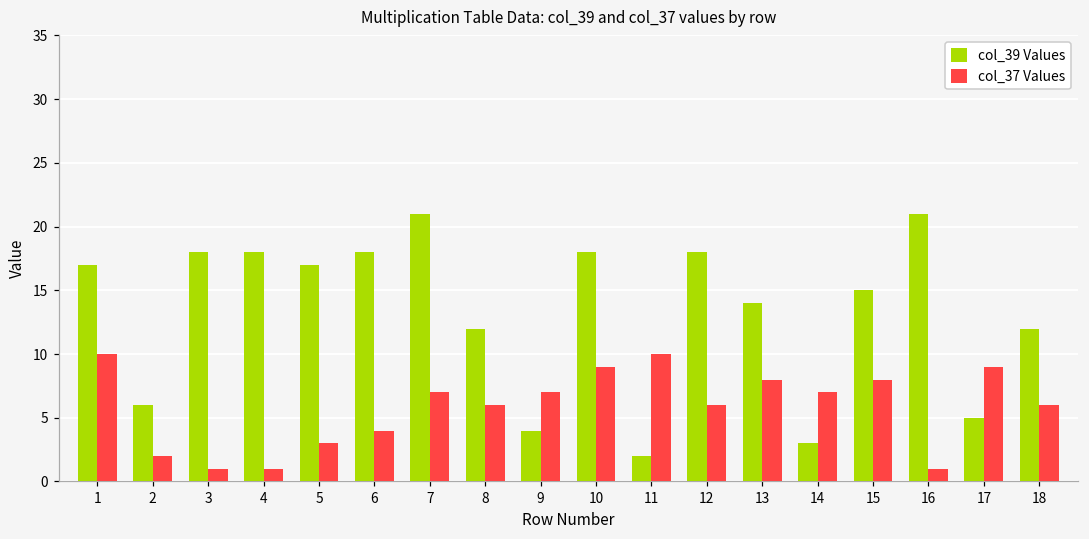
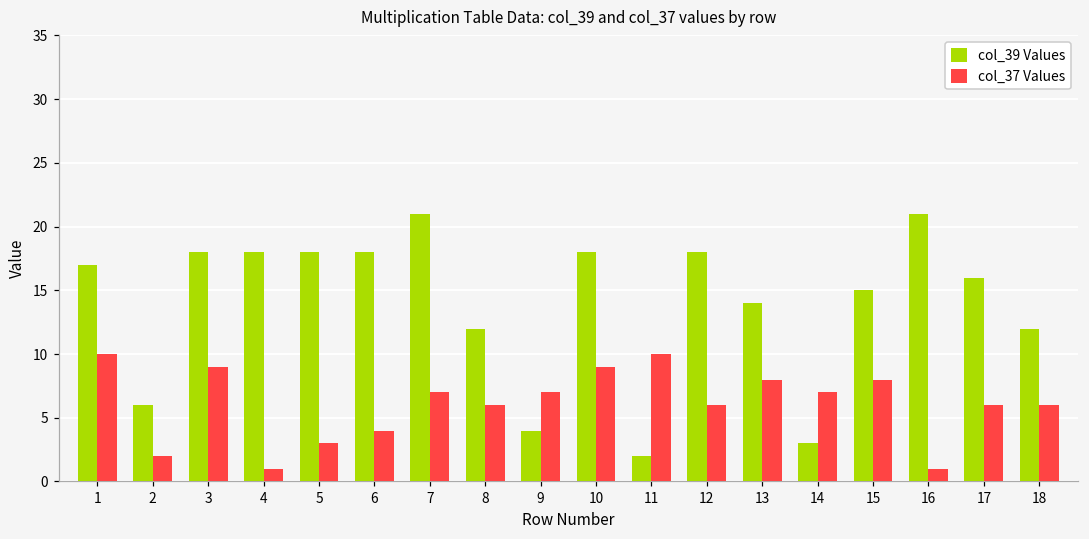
col_37 Values, 3: 1 -> 9
col_39 Values, 5: 17 -> 18
col_39 Values, 17: 5 -> 16
col_37 Values, 17: 9 -> 6
